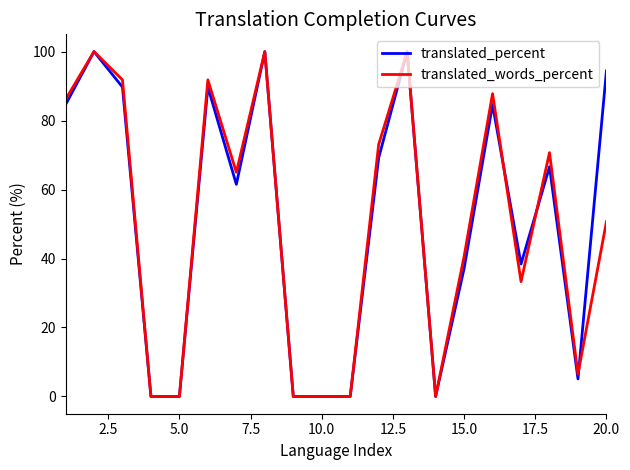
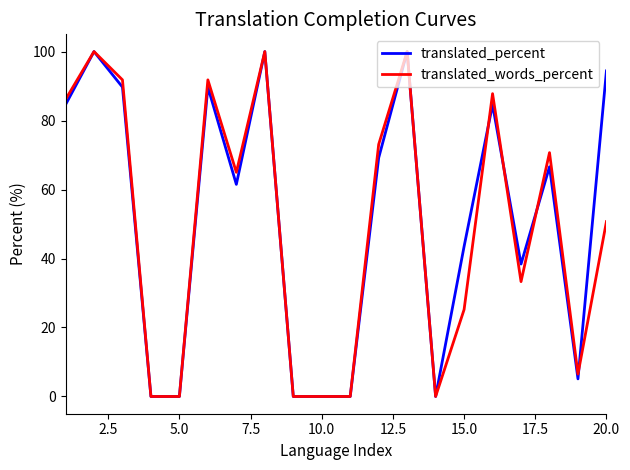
translated_percent, 15.0: 37 -> 44
translated_words_percent, 15.0: 41 -> 25
